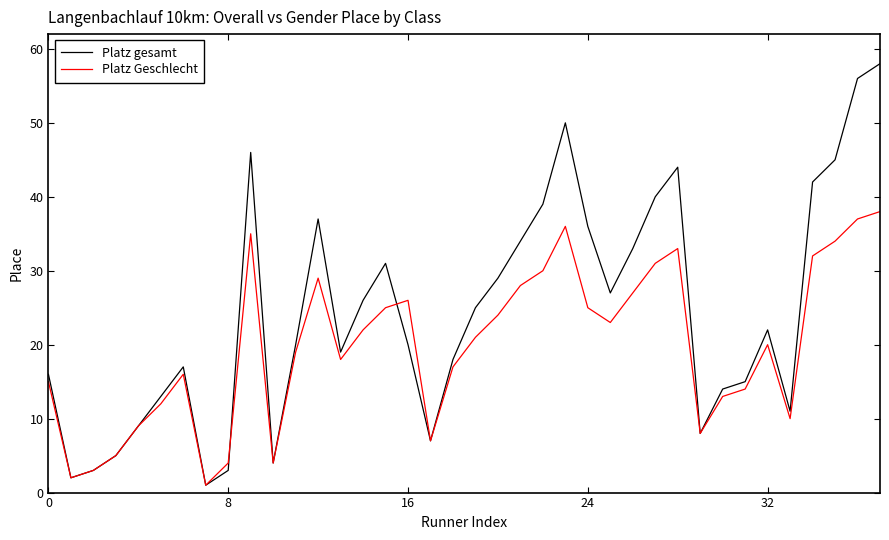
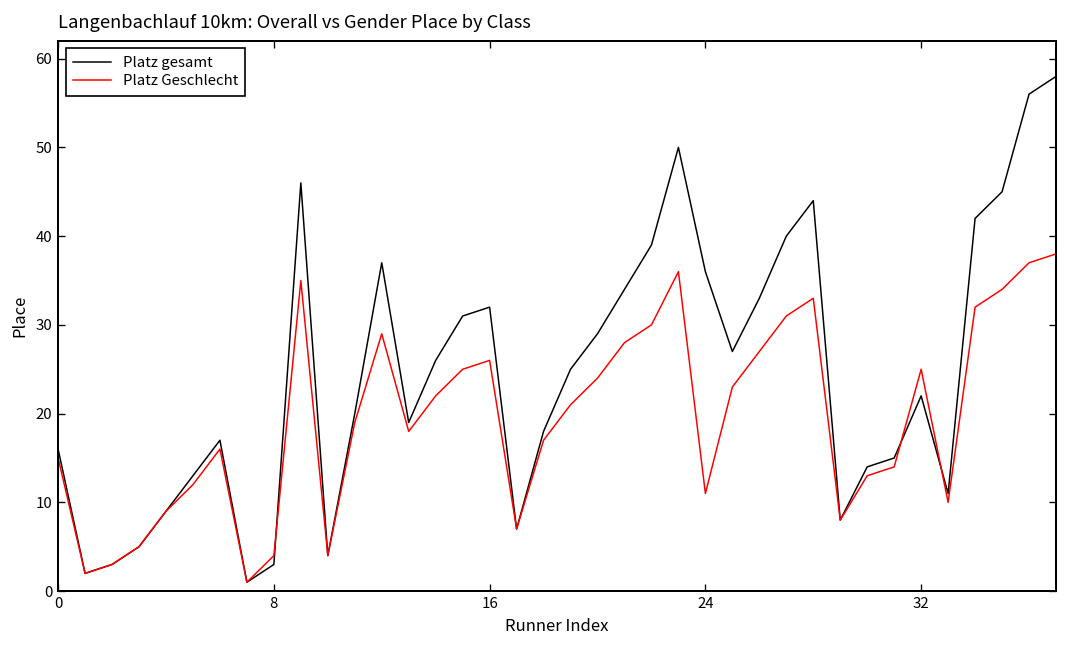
Platz gesamt, 16: 20 -> 32
Platz Geschlecht, 24: 25 -> 11
Platz Geschlecht, 32: 20 -> 25
